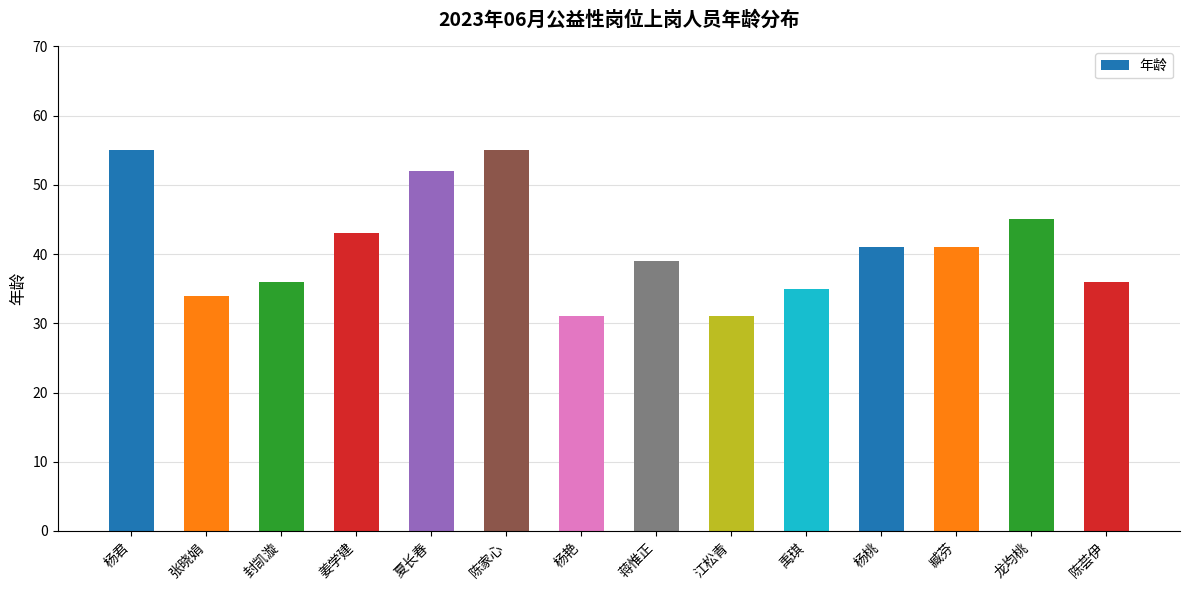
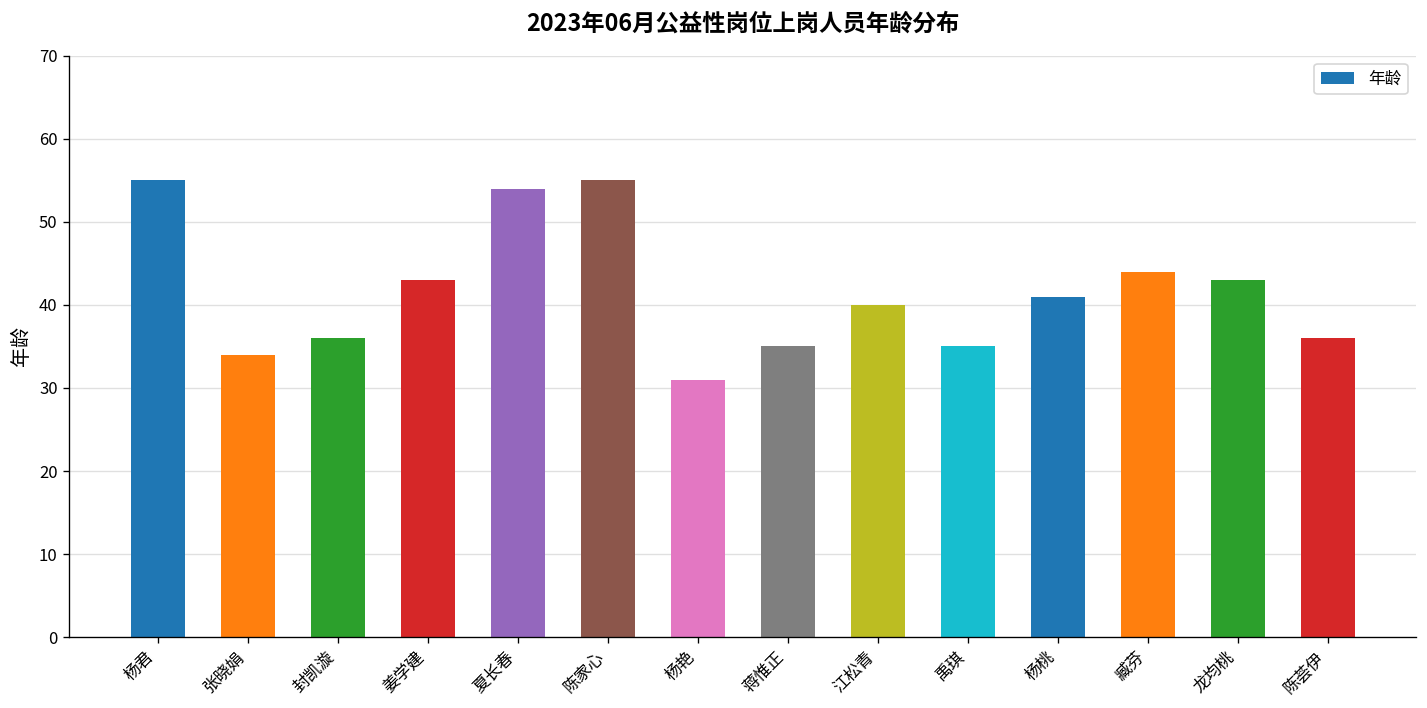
夏长春: 52 -> 54
蒋惟正: 39 -> 35
江松青: 31 -> 40
臧芬: 41 -> 44
龙均桃: 45 -> 43
